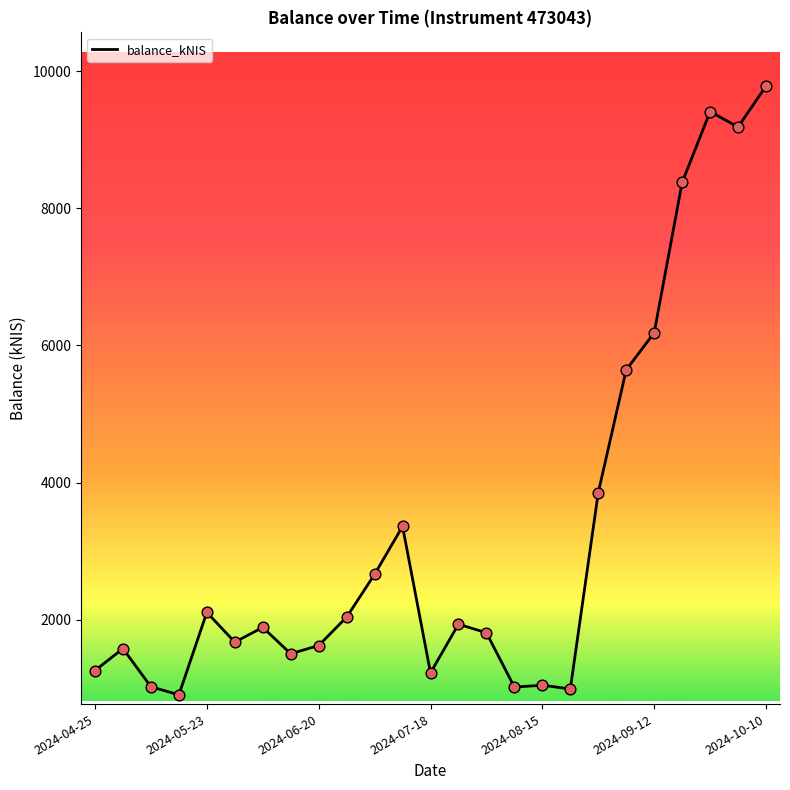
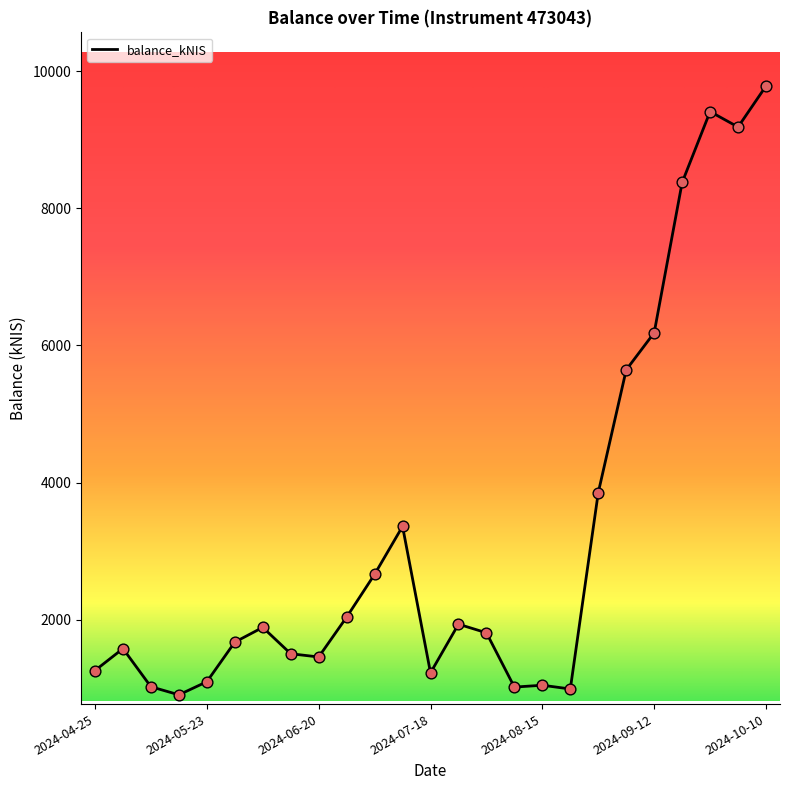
2024-05-23: 2100 -> 1100
2024-06-20: 1600 -> 1500
